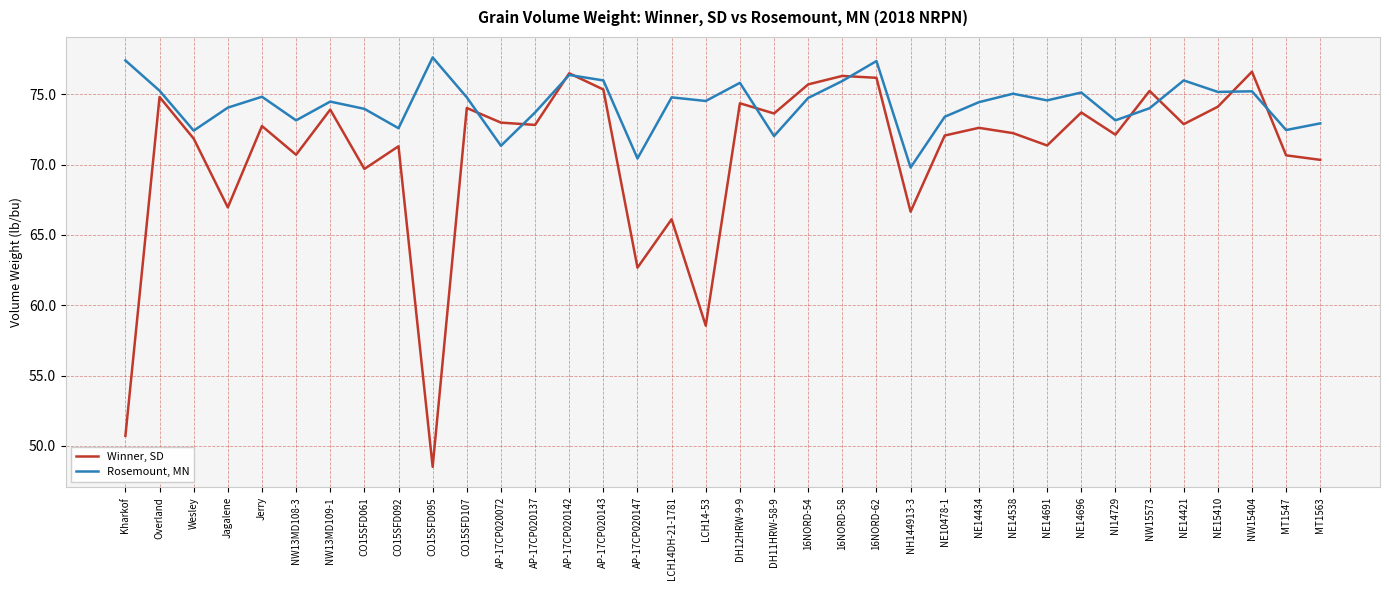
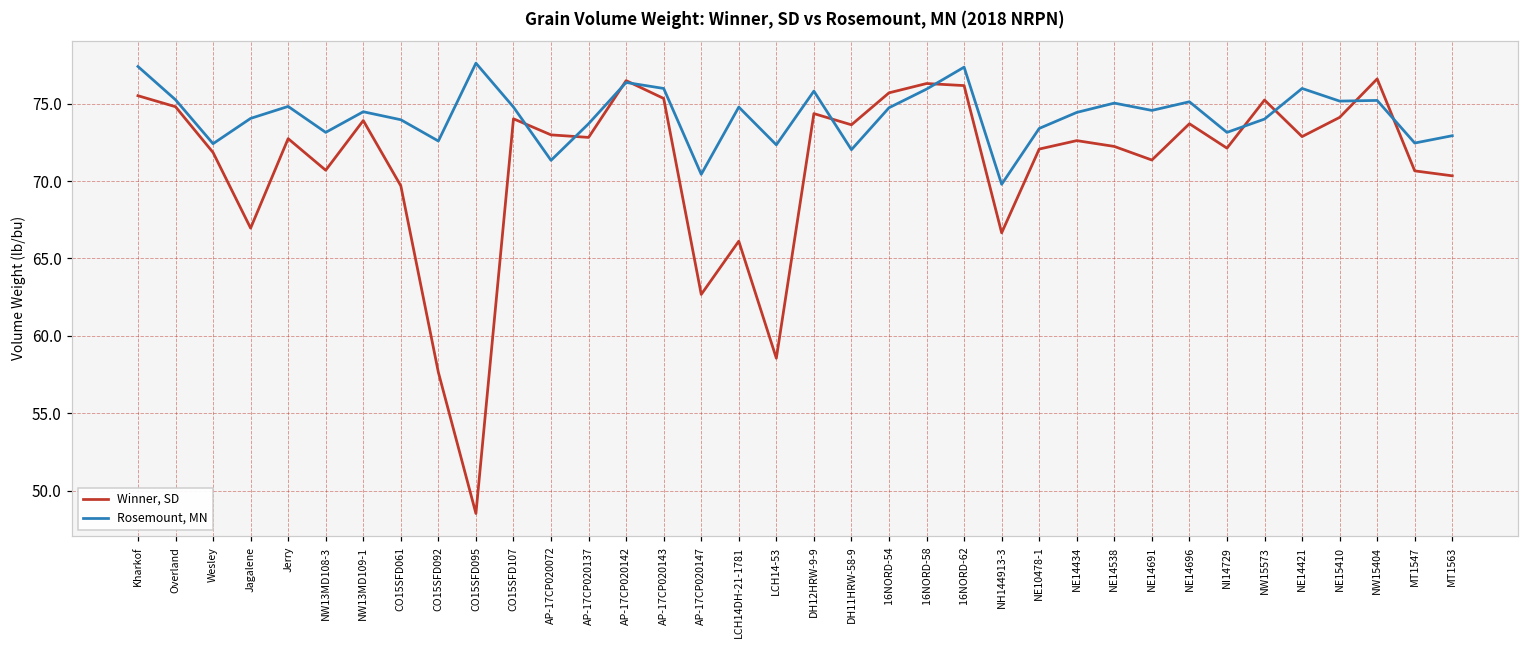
Winner, SD, Kharkof: 50.7 -> 75.5
Winner, SD, CO15SFD092: 71.3 -> 57.6
Rosemount, MN, LCH14-53: 74.5 -> 72.3
